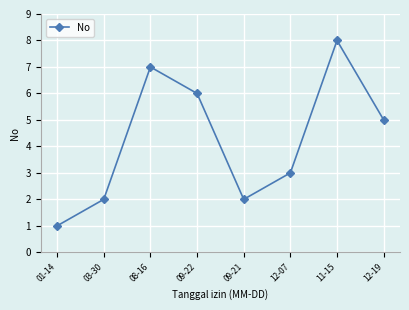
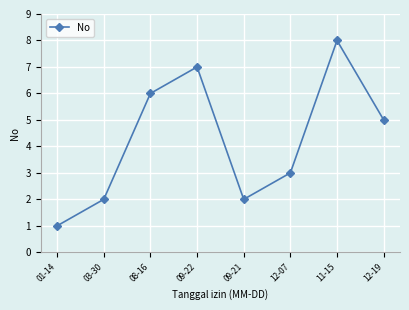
08-16: 7 -> 6
09-22: 6 -> 7
